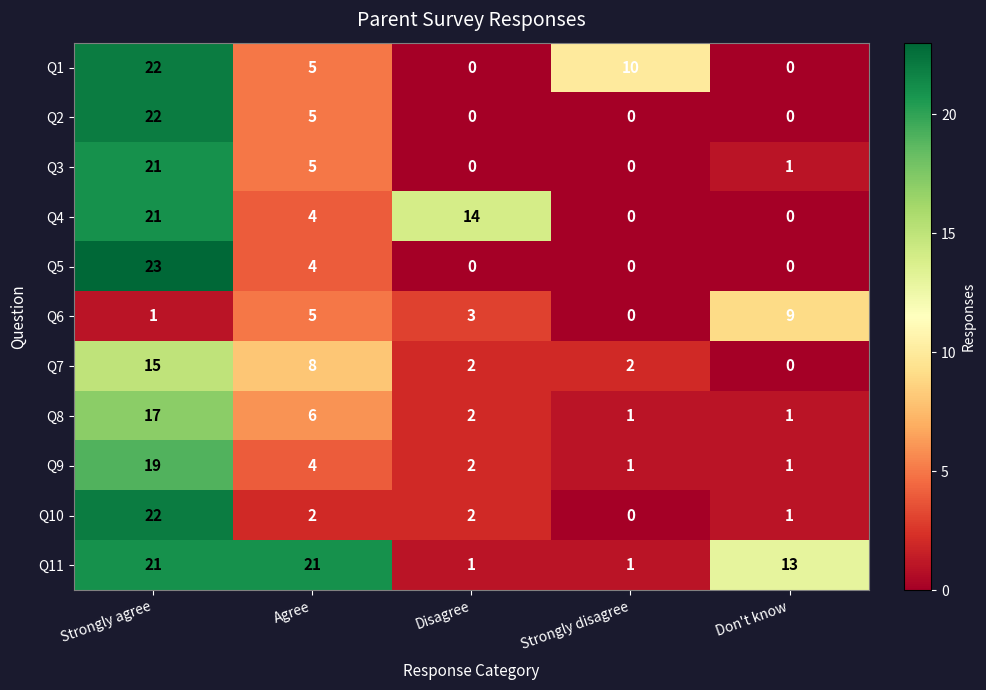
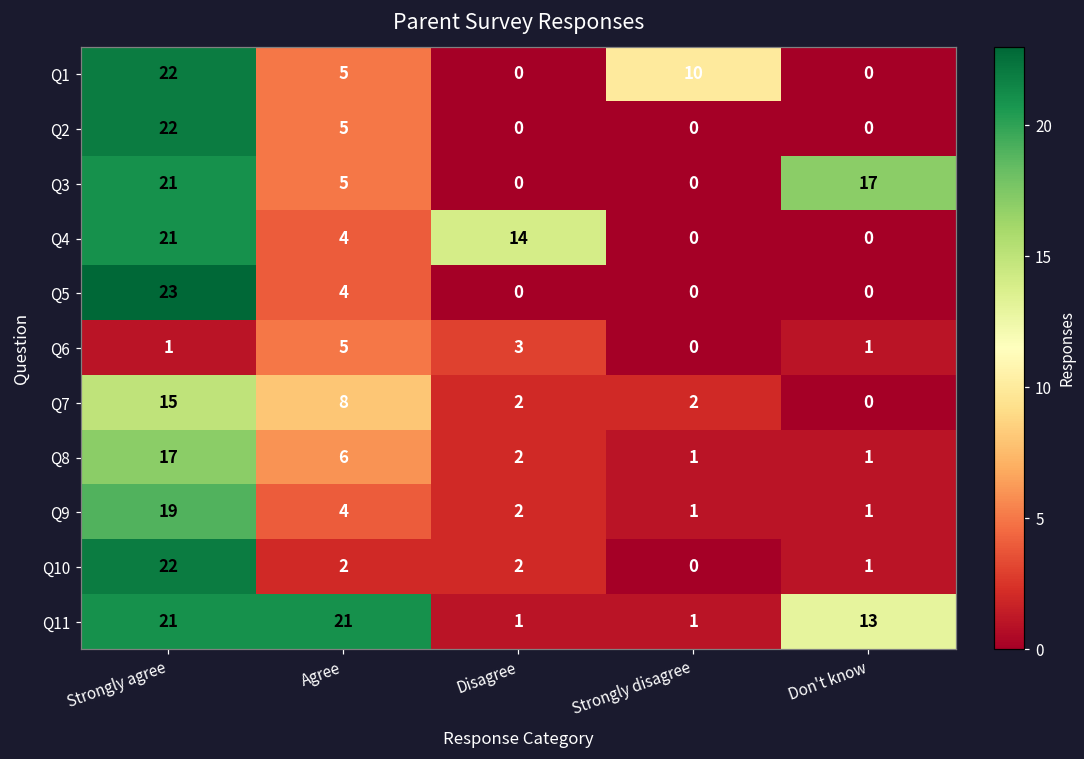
Q3, Don't know: 1 -> 17
Q6, Don't know: 9 -> 1
